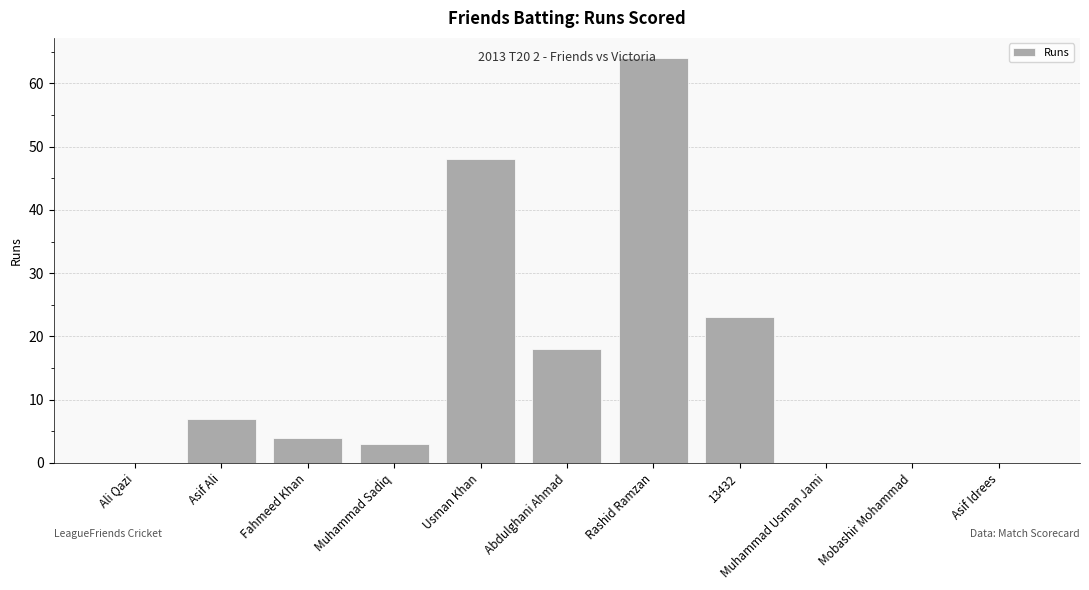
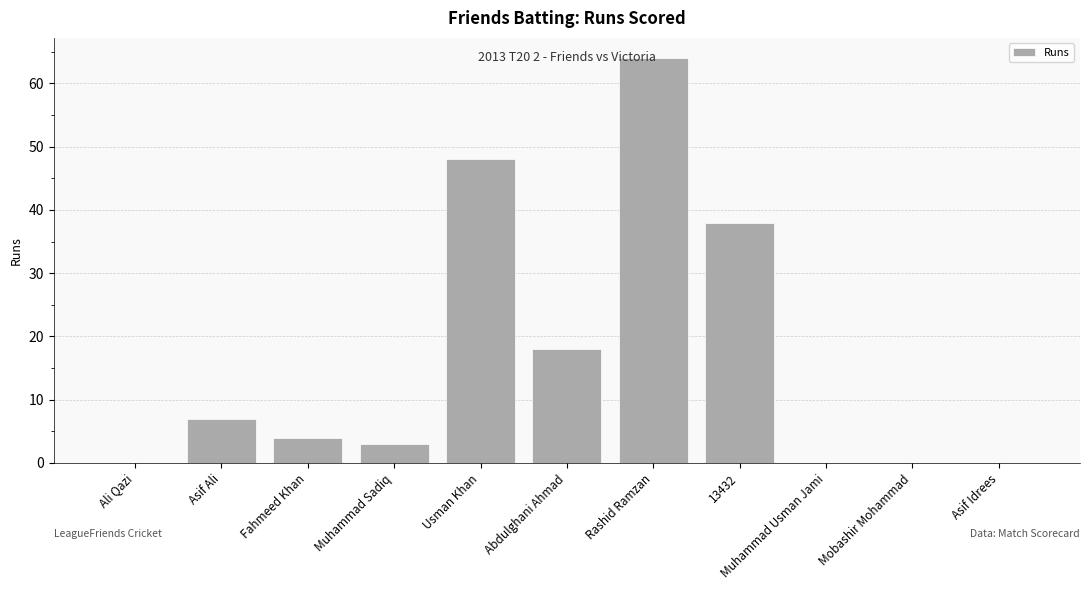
13432: 23 -> 38
